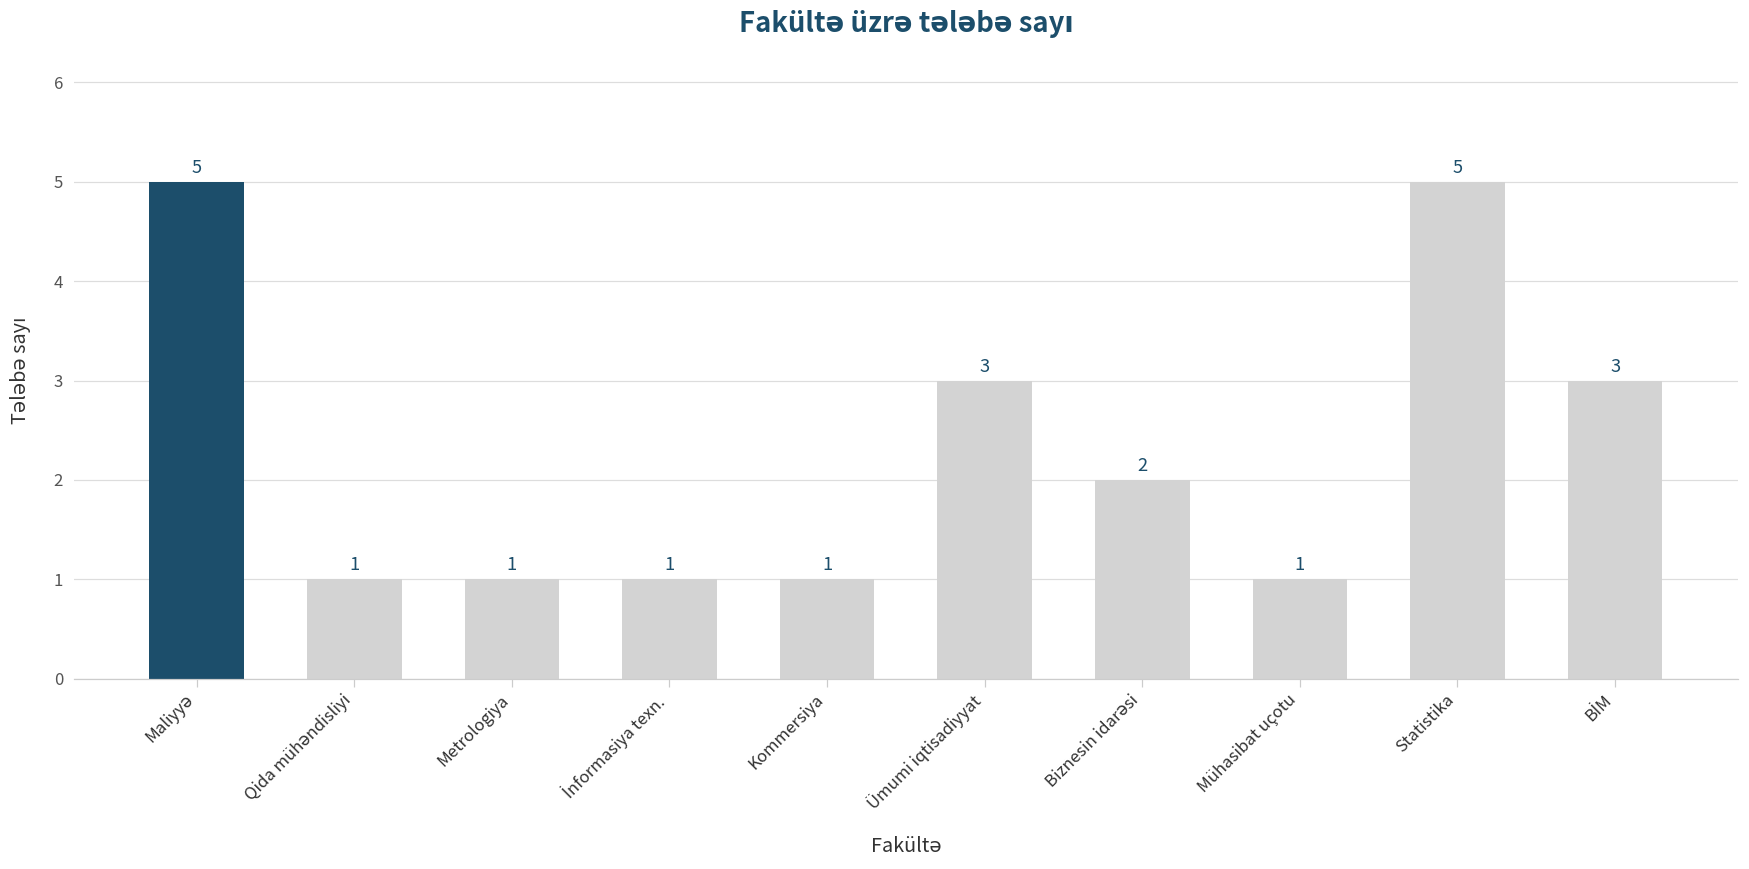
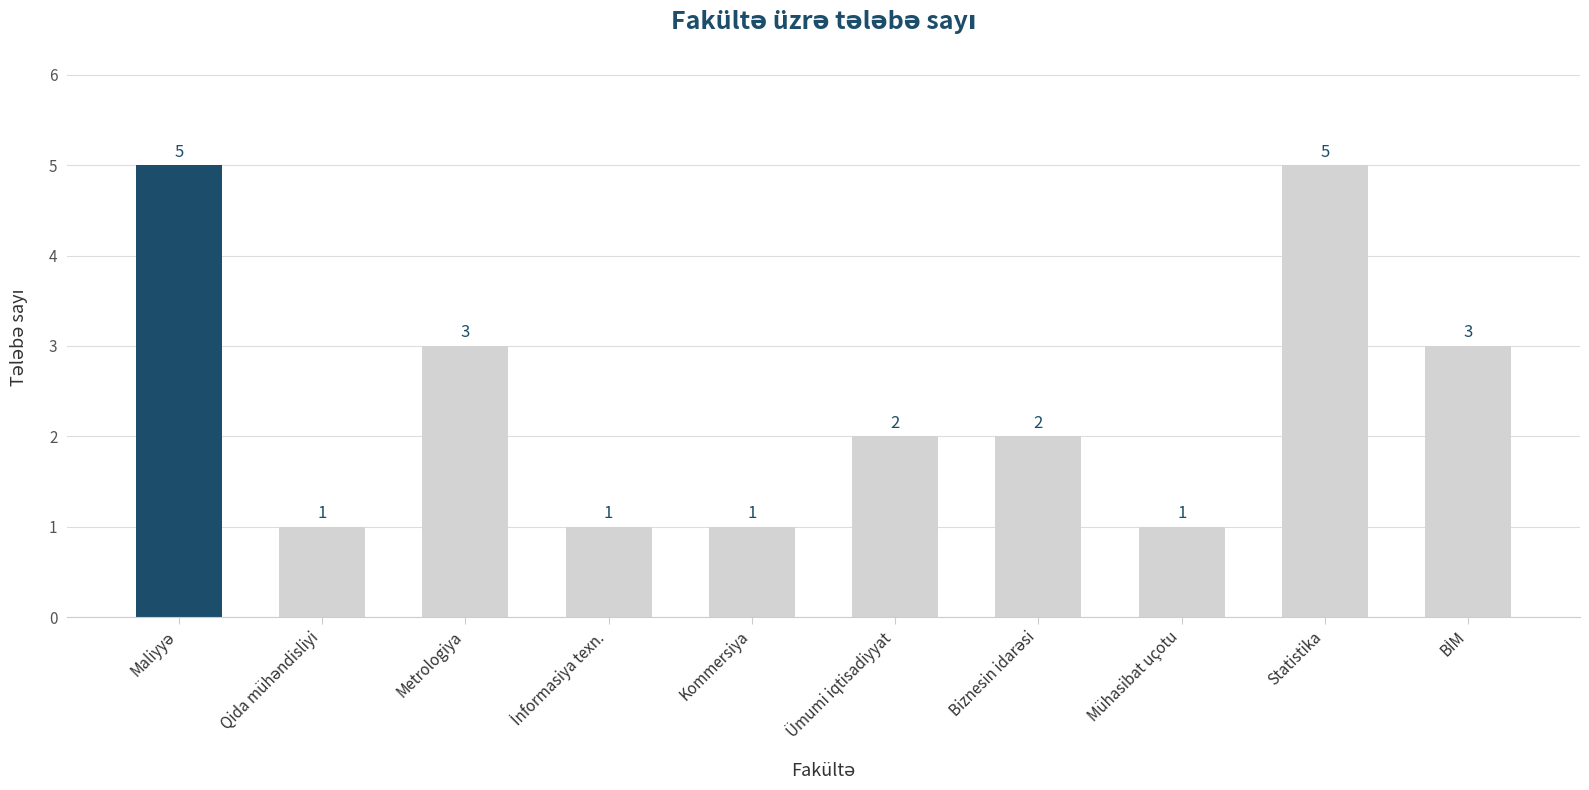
Metrologiya: 1 -> 3
Ümumi iqtisadiyyat: 3 -> 2
